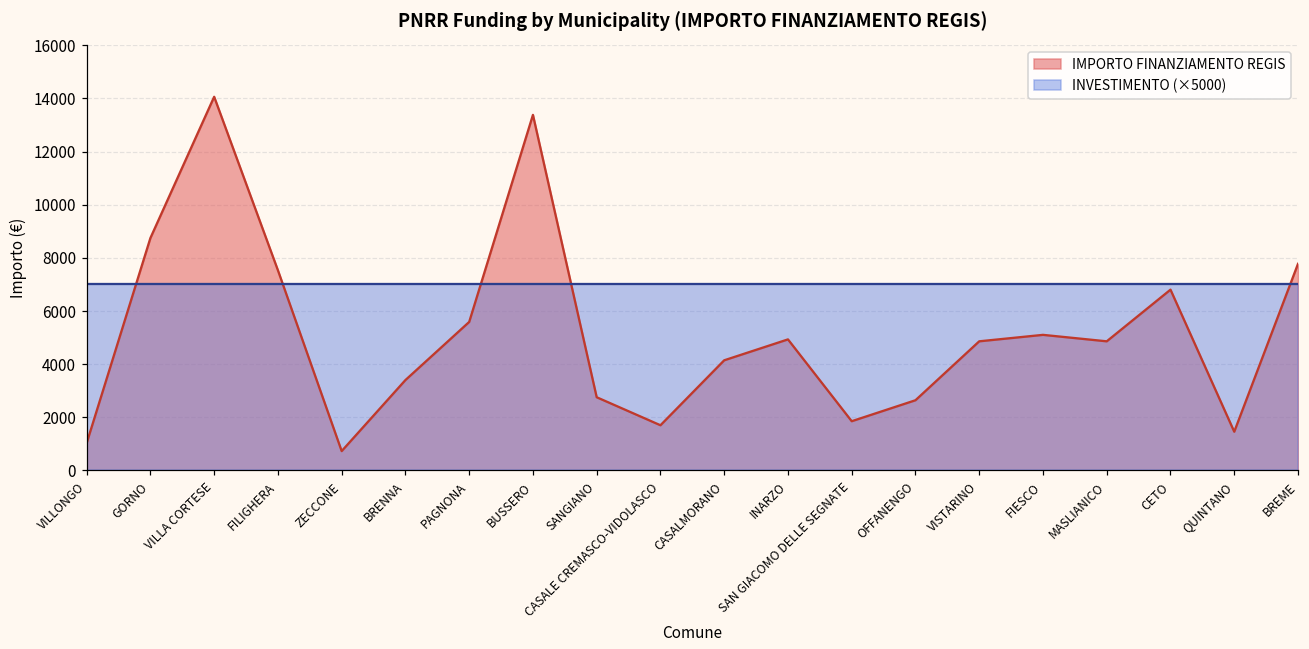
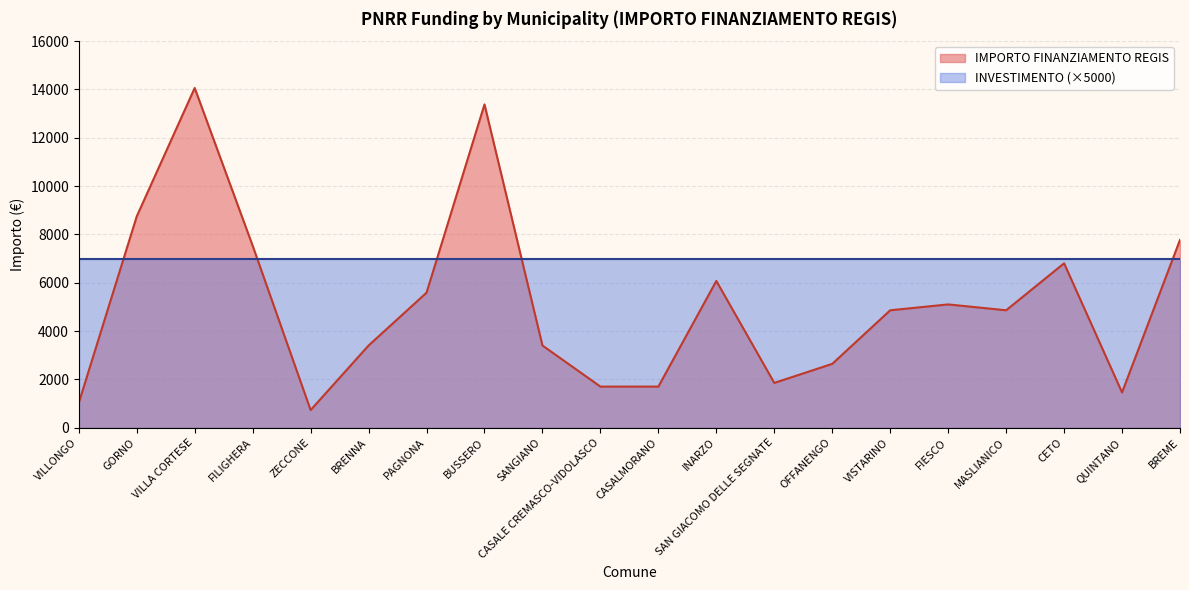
IMPORTO FINANZIAMENTO REGIS, SANGIANO: 2800 -> 3400
IMPORTO FINANZIAMENTO REGIS, CASALMORANO: 4100 -> 1700
IMPORTO FINANZIAMENTO REGIS, INARZO: 4900 -> 6100
